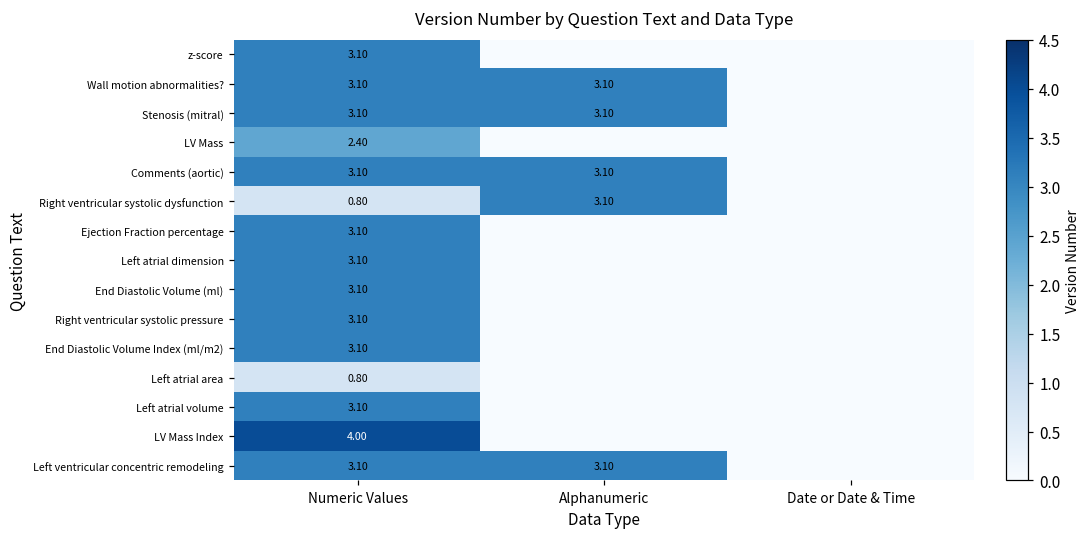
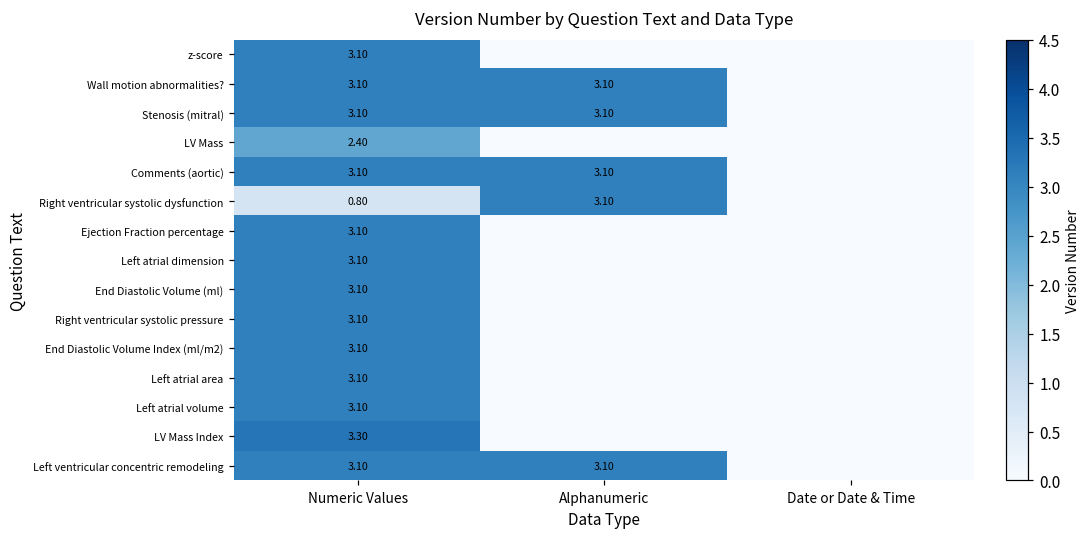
Left atrial area, Numeric Values: 0.80 -> 3.10
LV Mass Index, Numeric Values: 4.00 -> 3.30
